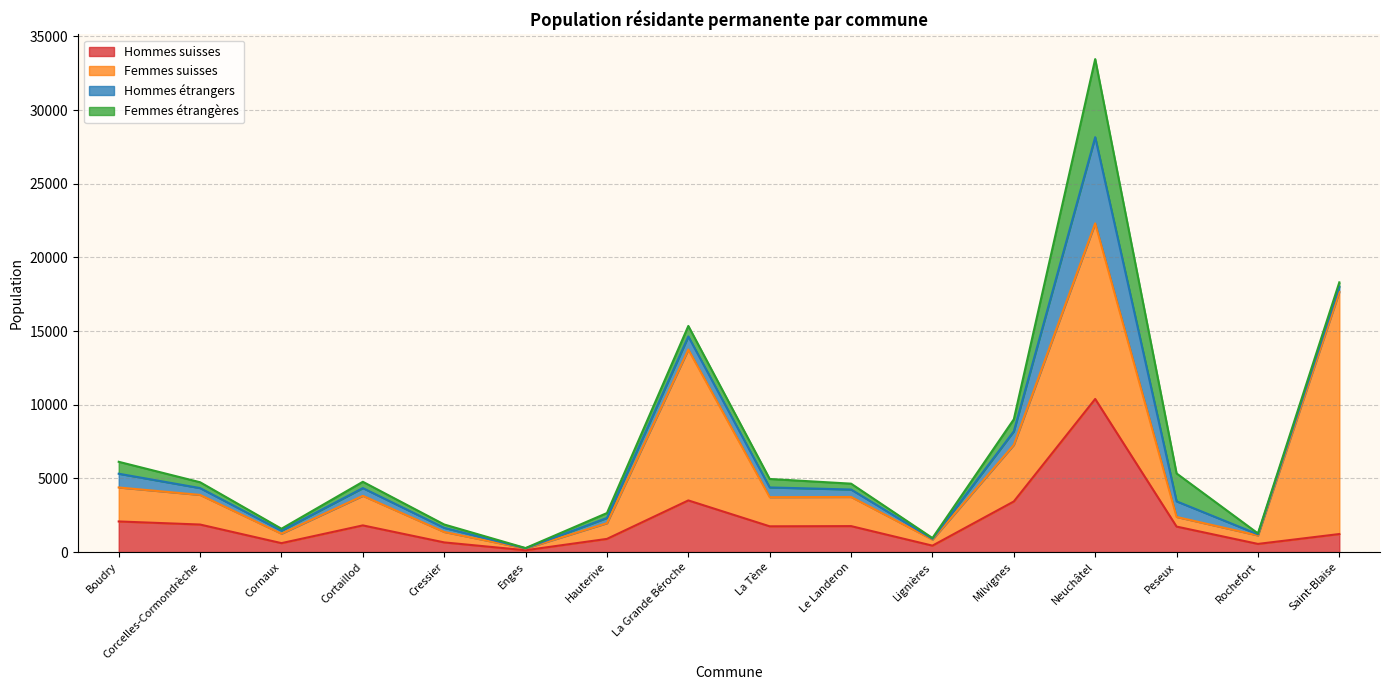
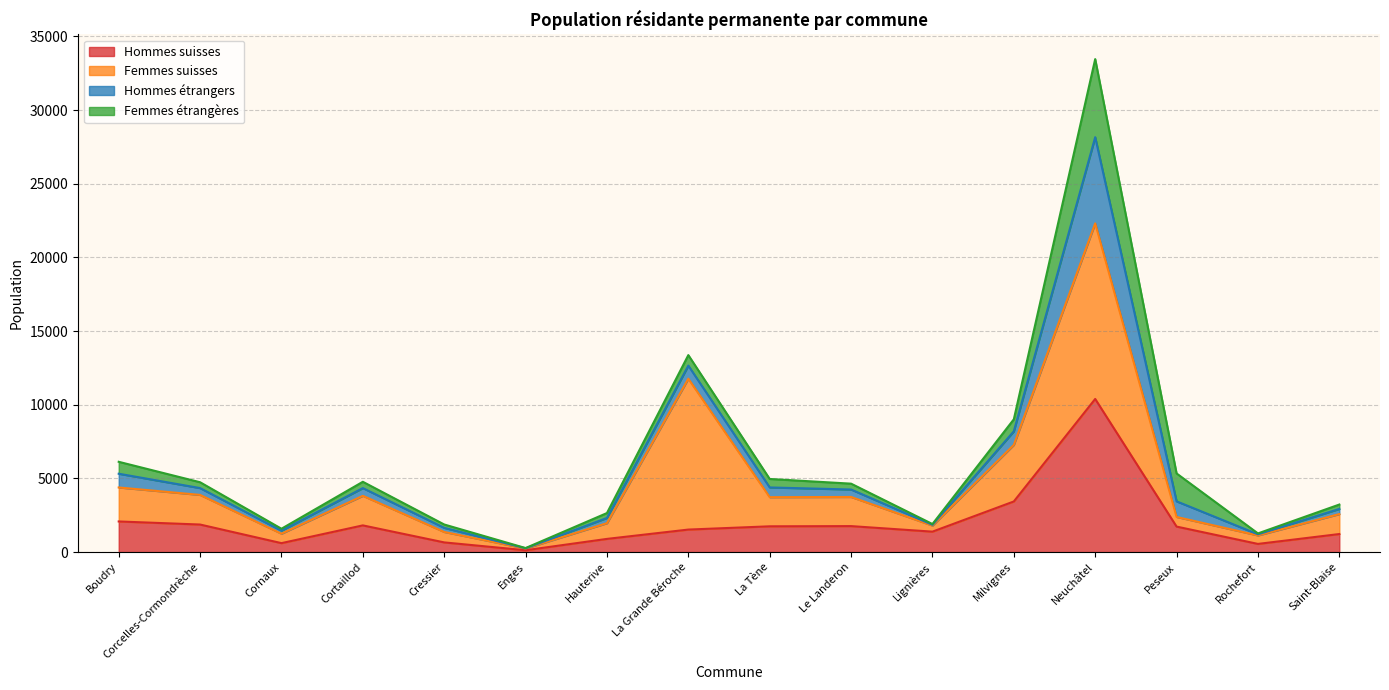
Hommes suisses, La Grande Béroche: 3500 -> 1500
Hommes suisses, Lignières: 400 -> 1400
Femmes suisses, Saint-Blaise: 16400 -> 1400
